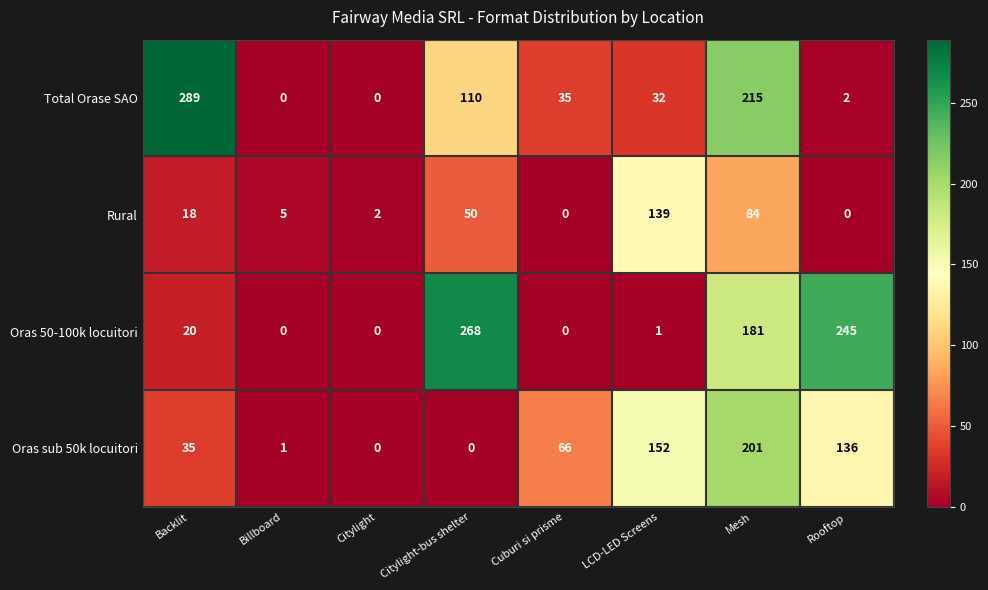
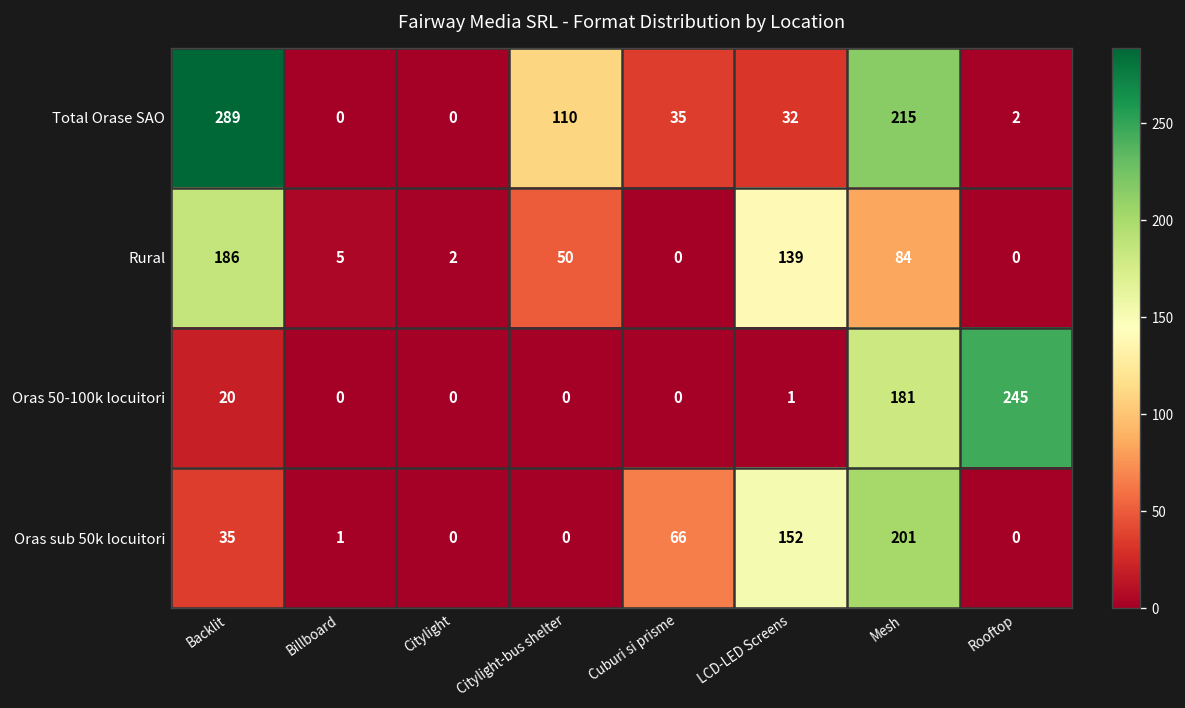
Rural, Backlit: 18 -> 186
Oras 50-100k locuitori, Citylight-bus shelter: 268 -> 0
Oras sub 50k locuitori, Rooftop: 136 -> 0
